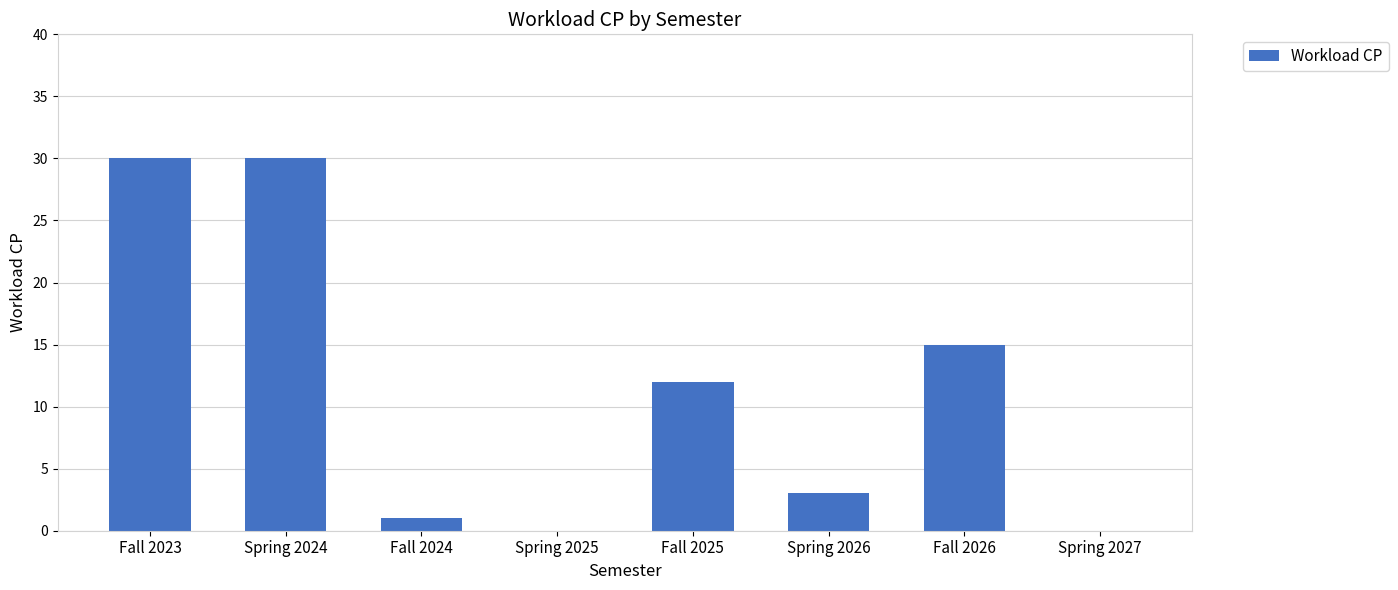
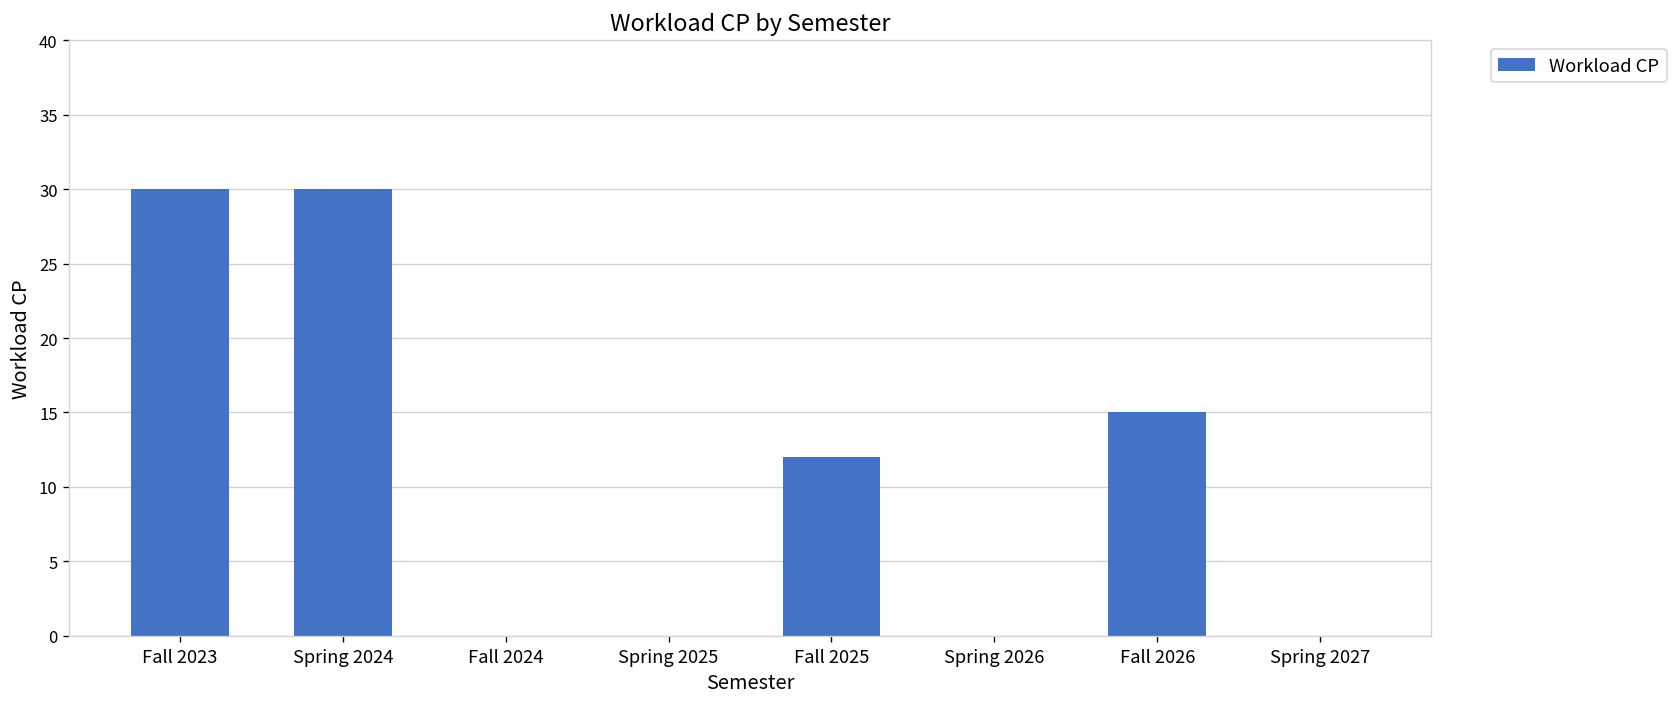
Fall 2024: 1 -> 0
Spring 2026: 3 -> 0
